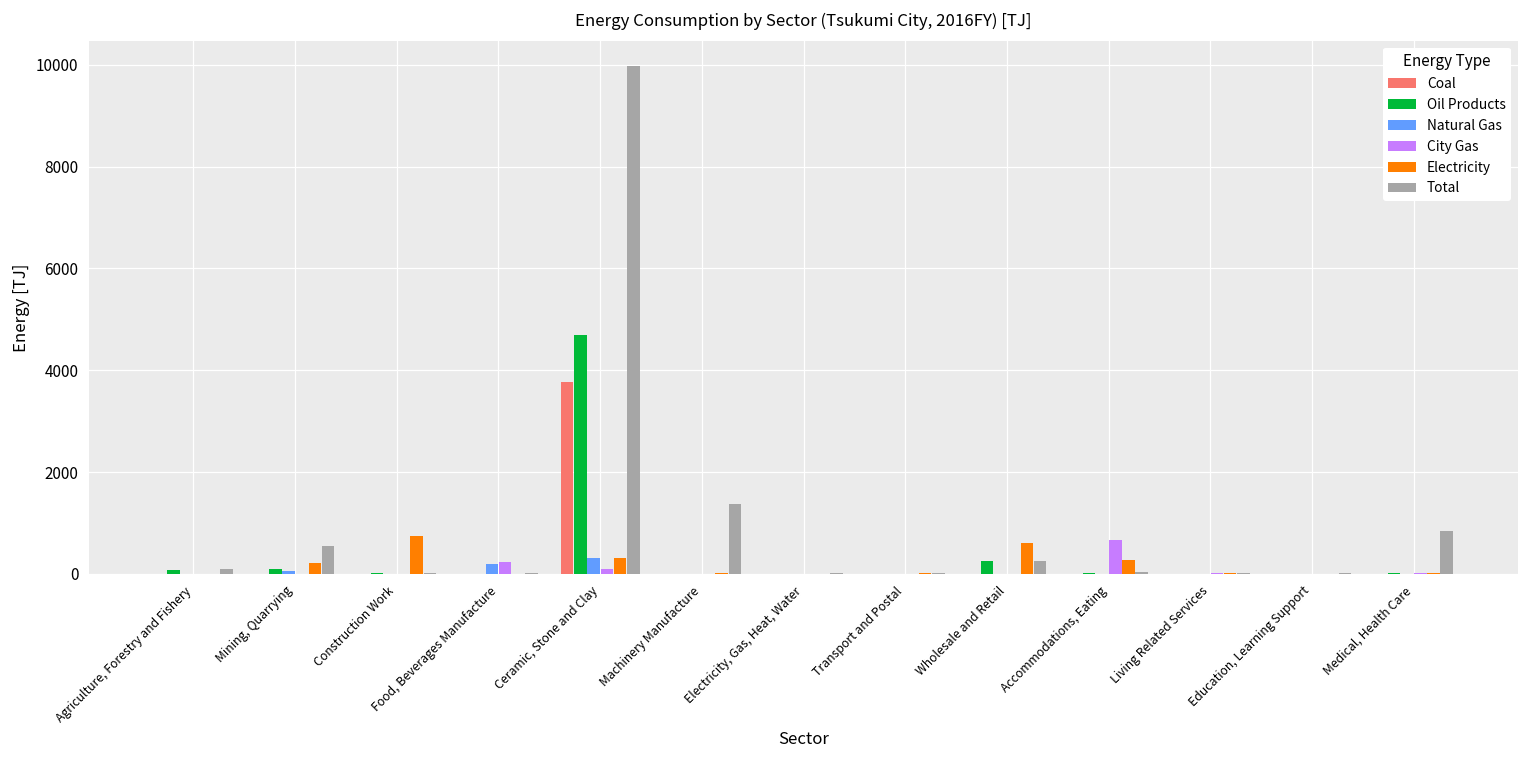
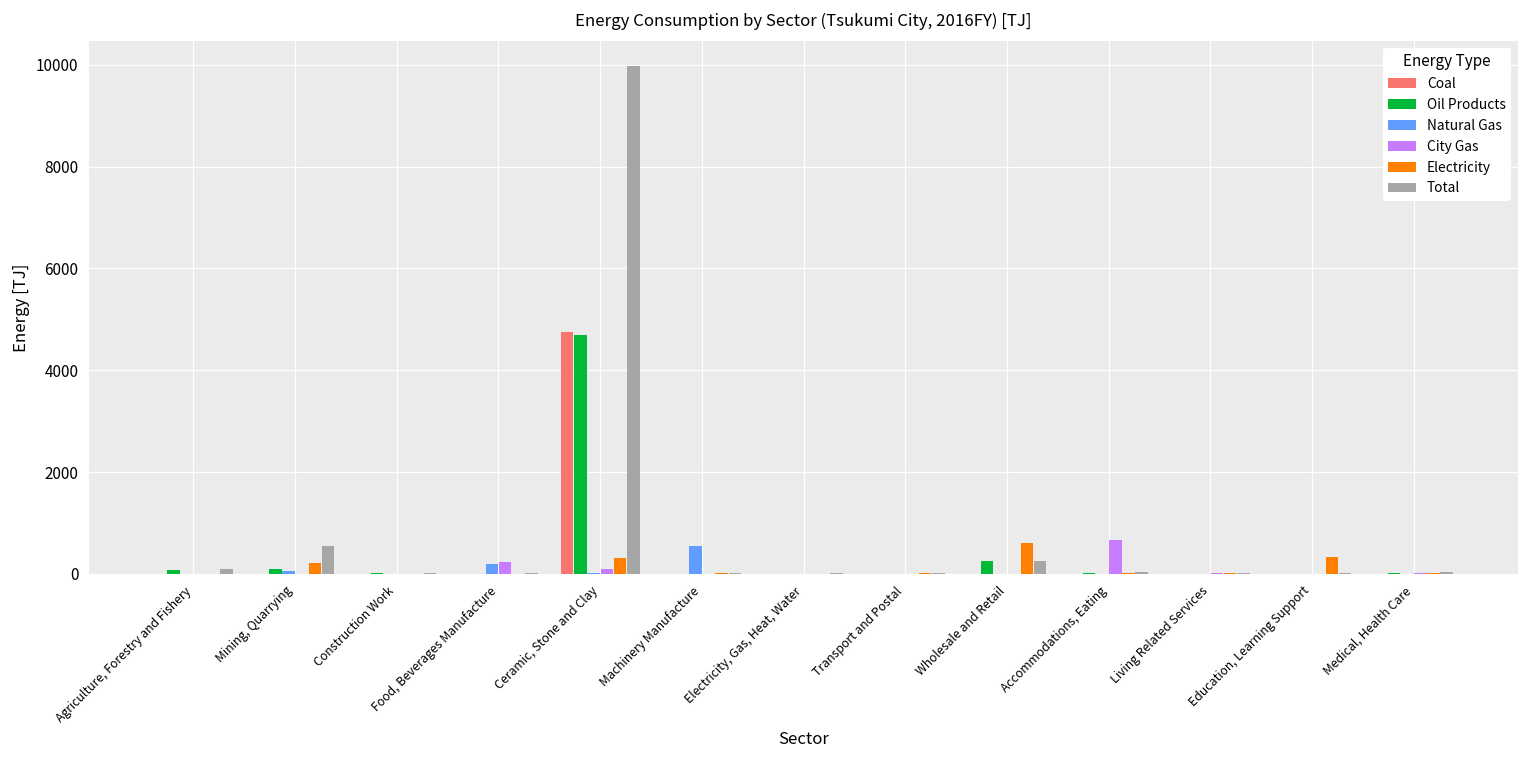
Electricity, Construction Work: 800 -> 0
Coal, Ceramic, Stone and Clay: 3800 -> 4700
Natural Gas, Ceramic, Stone and Clay: 300 -> 0
Natural Gas, Machinery Manufacture: 0 -> 500
Total, Machinery Manufacture: 1400 -> 0
Electricity, Accommodations, Eating: 300 -> 0
Electricity, Education, Learning Support: 0 -> 300
Total, Medical, Health Care: 800 -> 0
